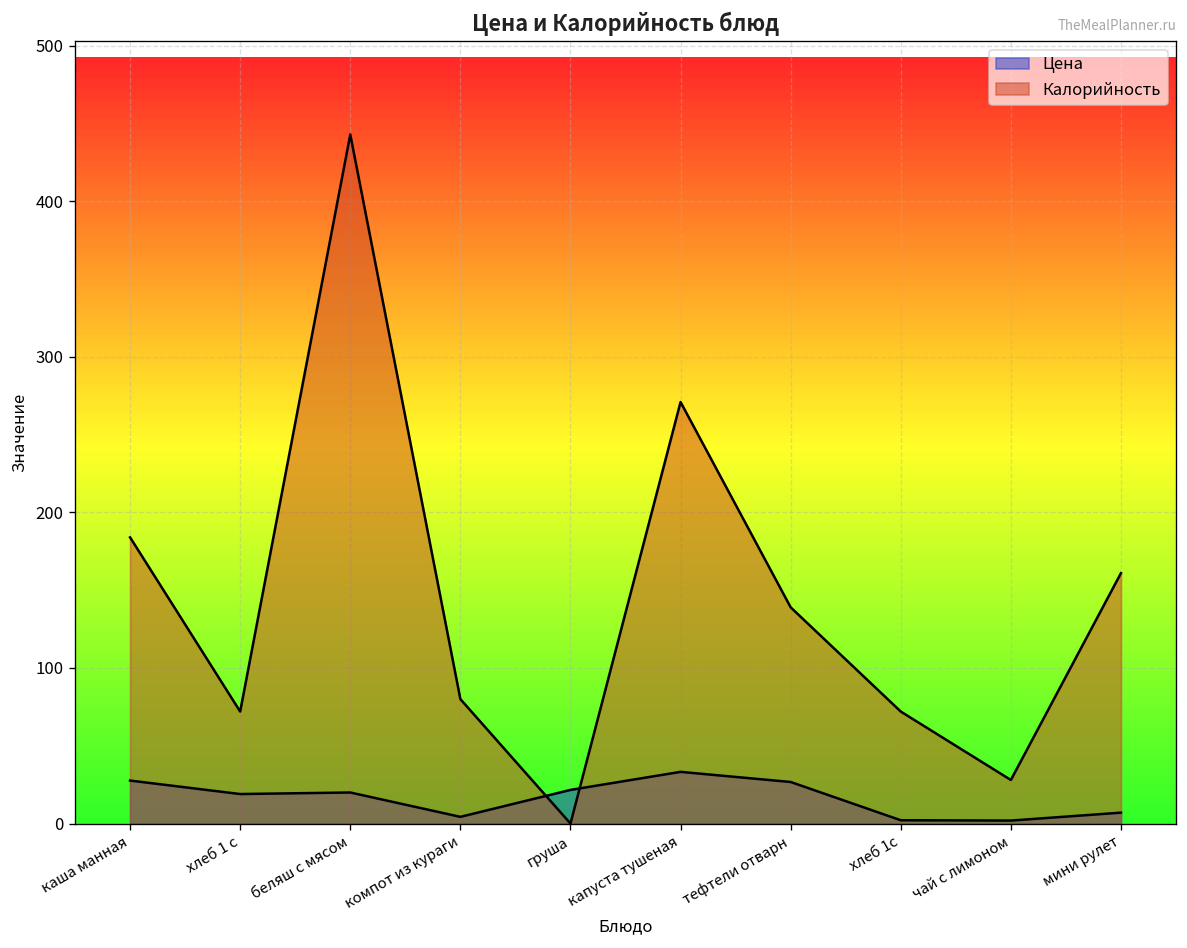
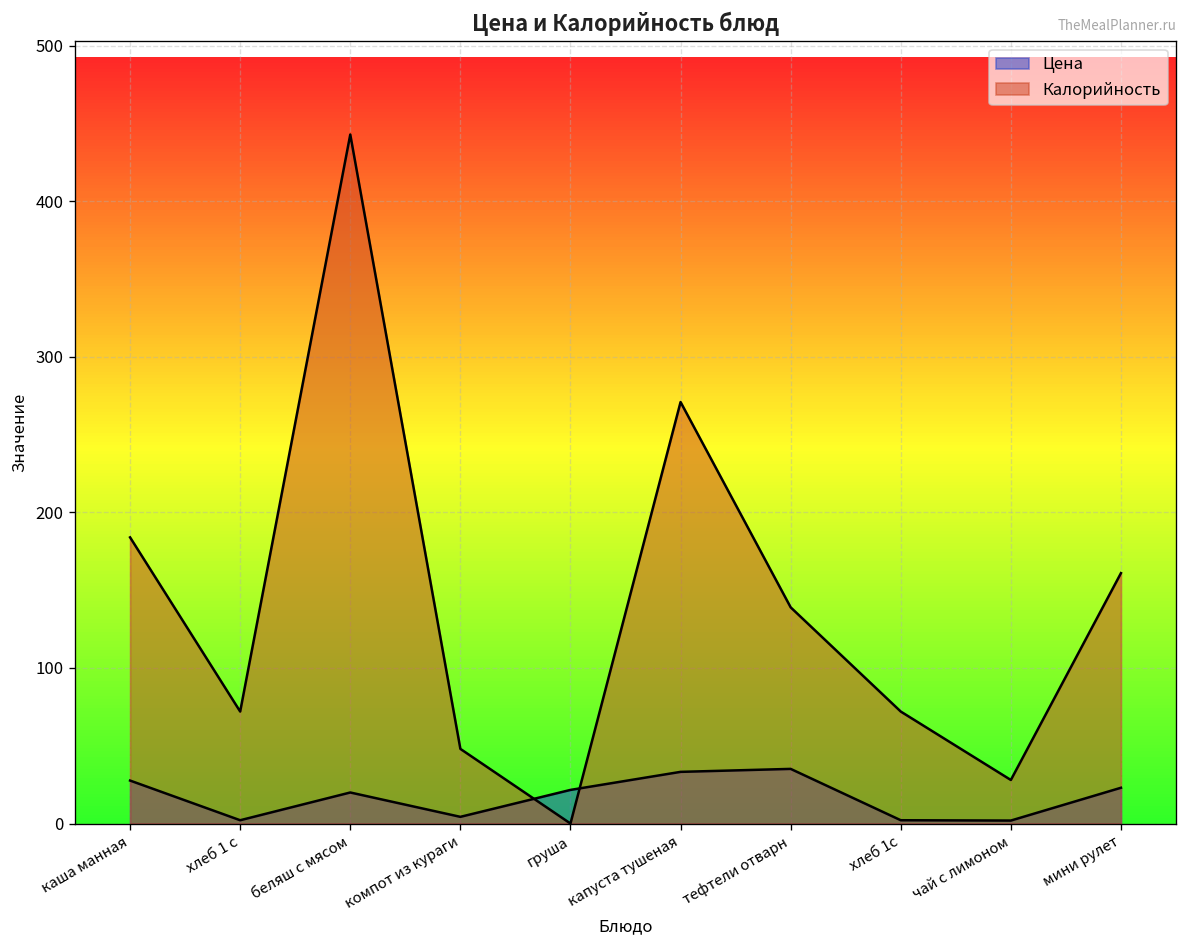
Цена, хлеб 1 с: 19 -> 2
Калорийность, компот из кураги: 80 -> 48
Цена, тефтели отварн: 27 -> 35
Цена, мини рулет: 7 -> 23
